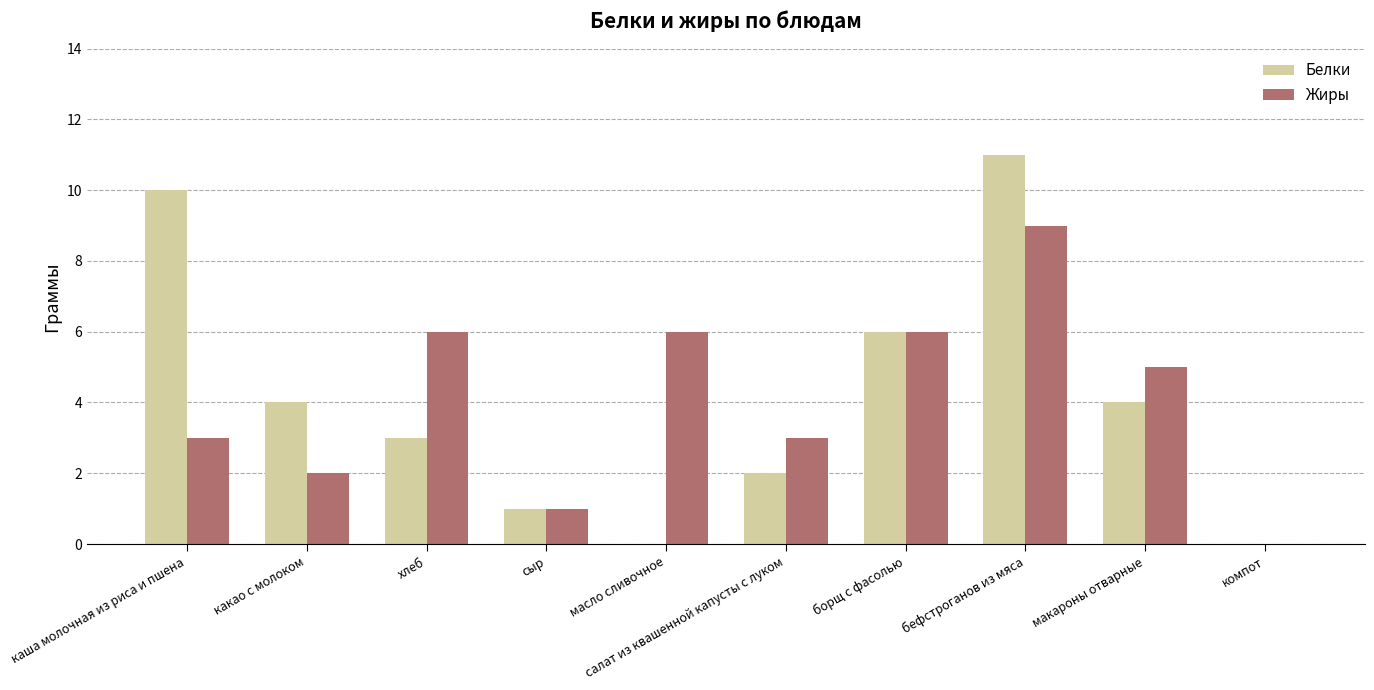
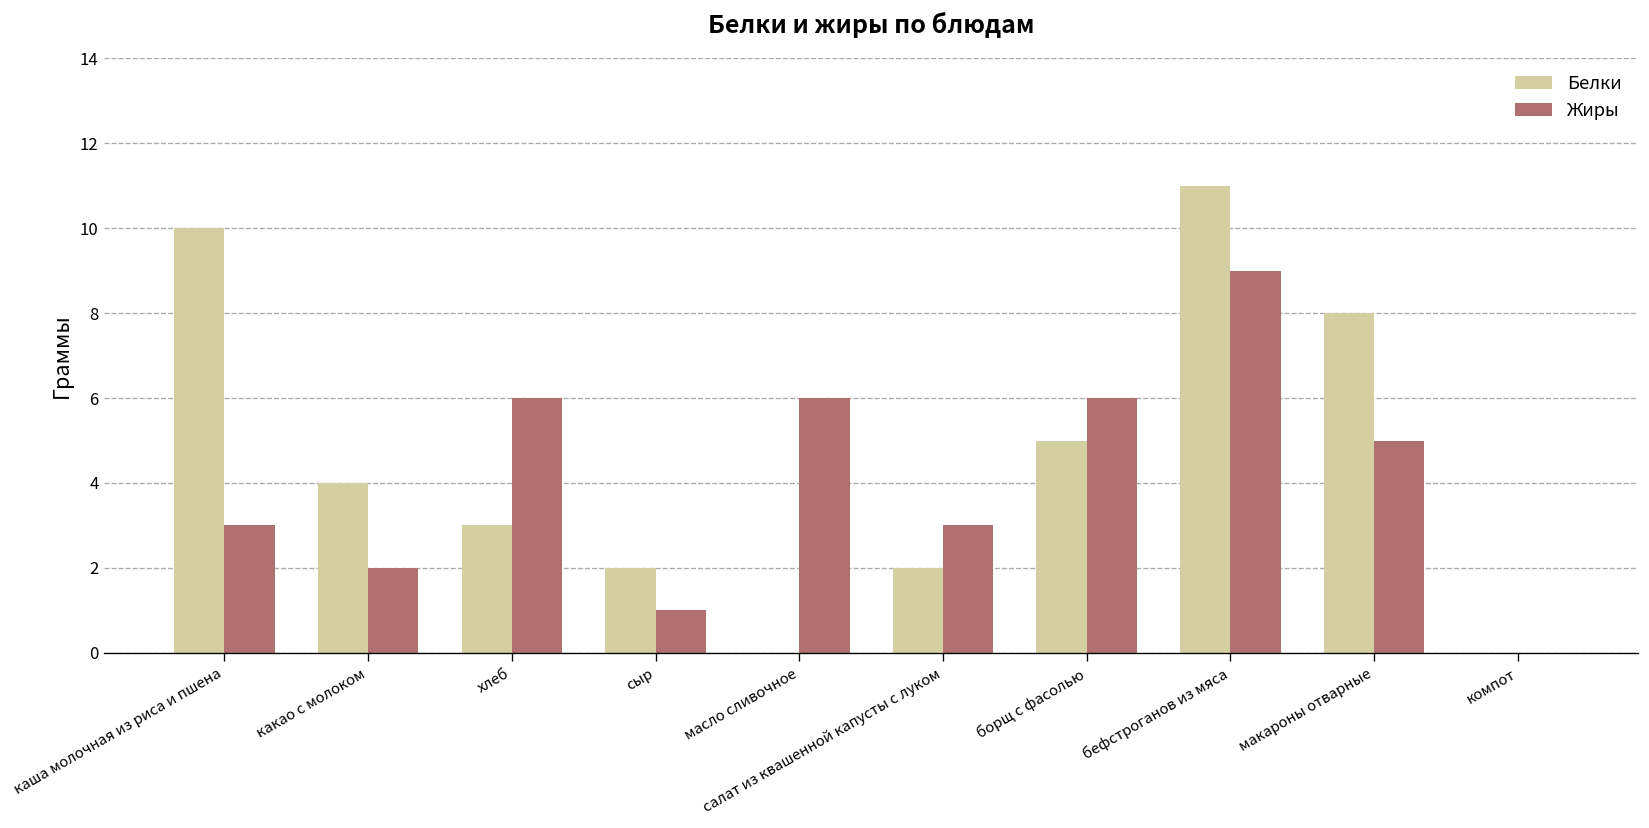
Белки, сыр: 1 -> 2
Белки, борщ с фасолью: 6 -> 5
Белки, макароны отварные: 4 -> 8
